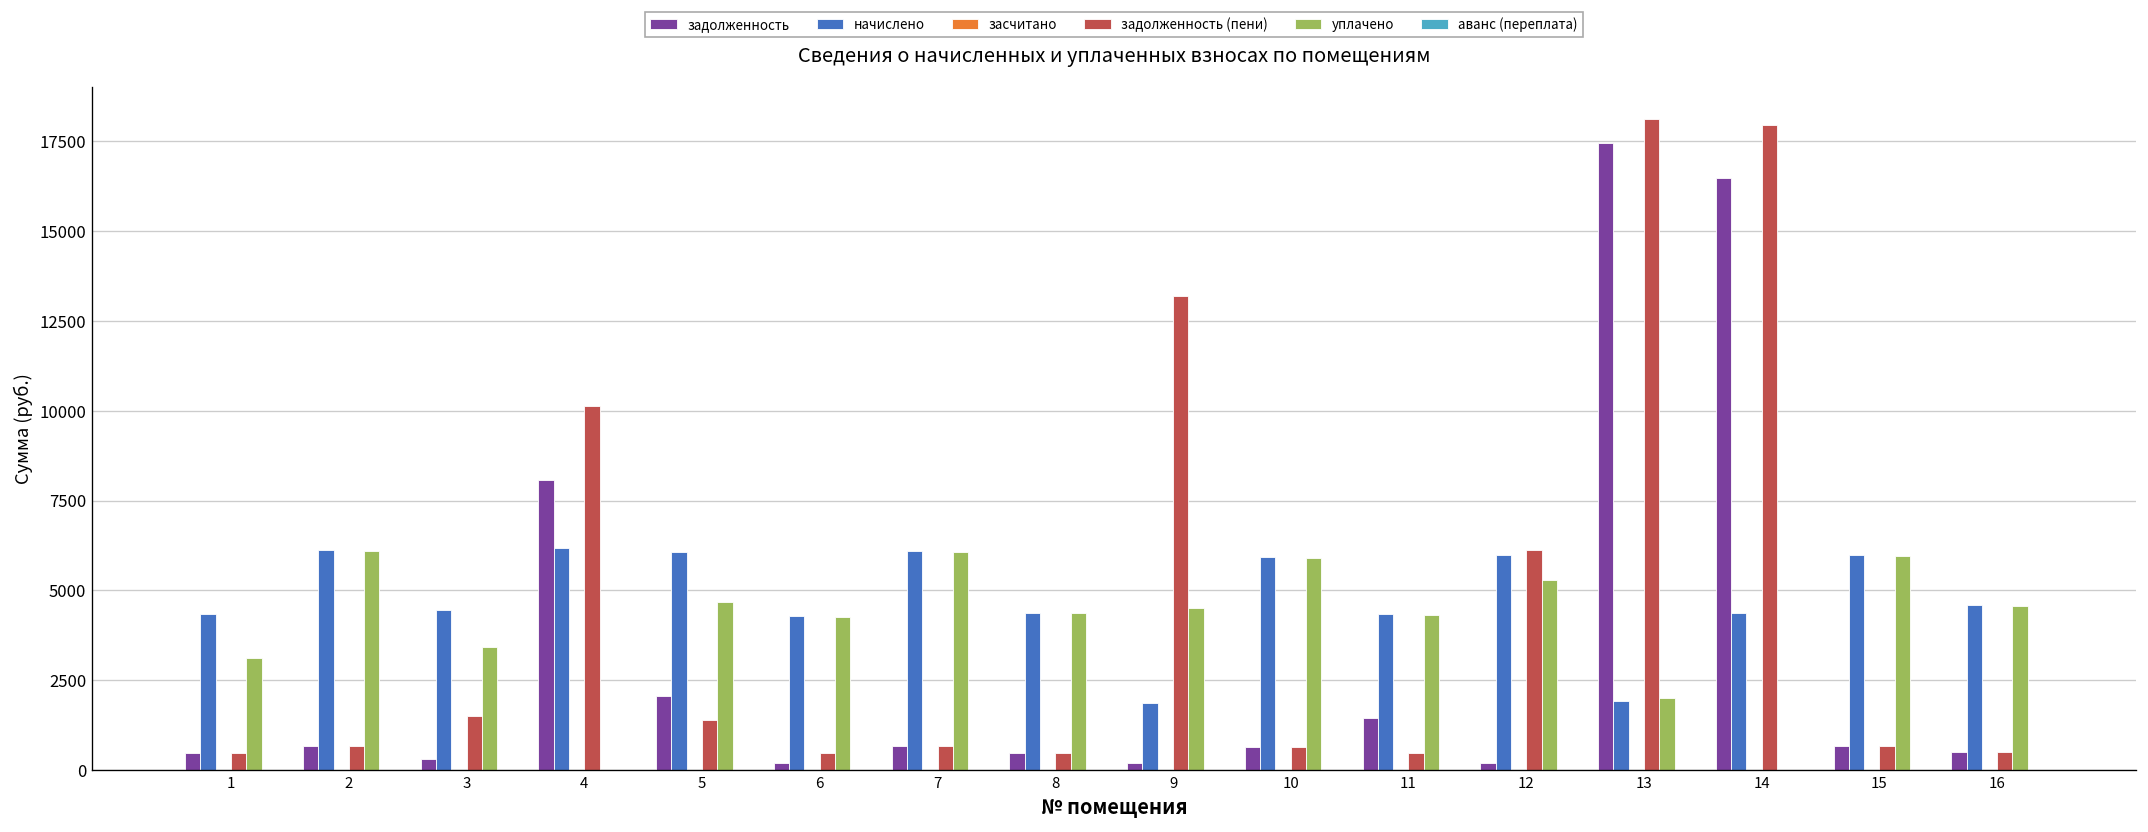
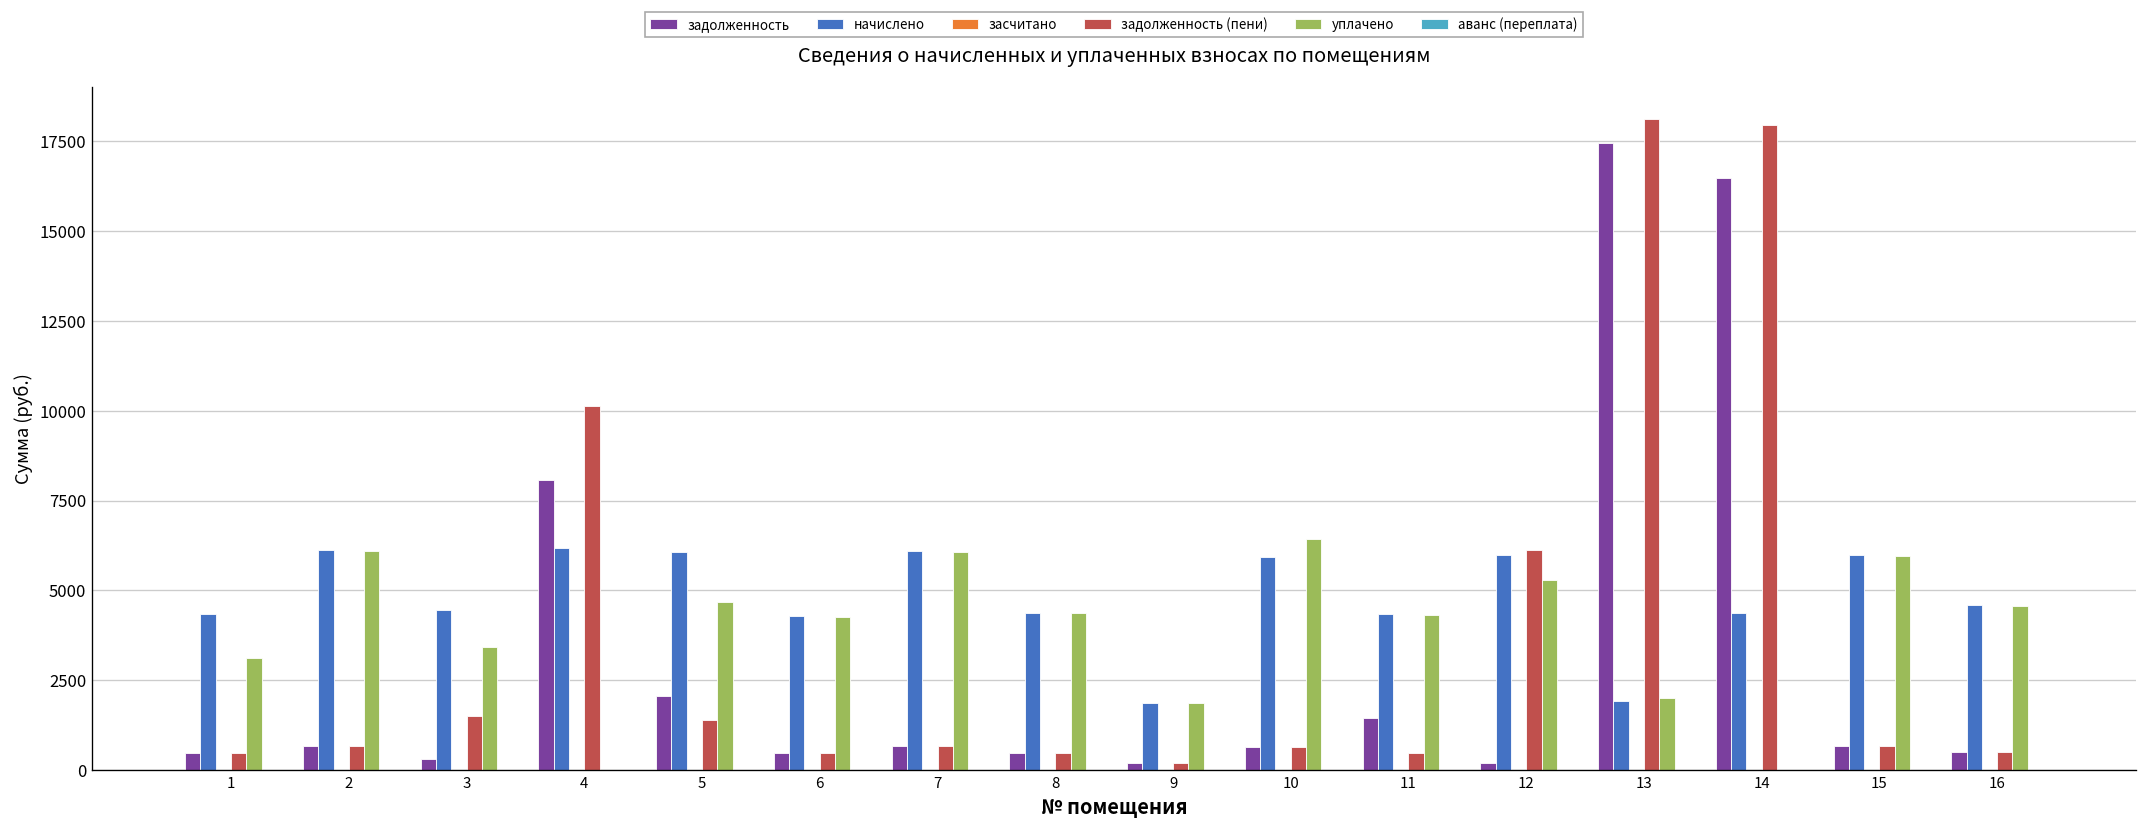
задолженность, 6: 200 -> 500
задолженность (пени), 9: 13200 -> 200
уплачено, 9: 4500 -> 1900
уплачено, 10: 5900 -> 6400
